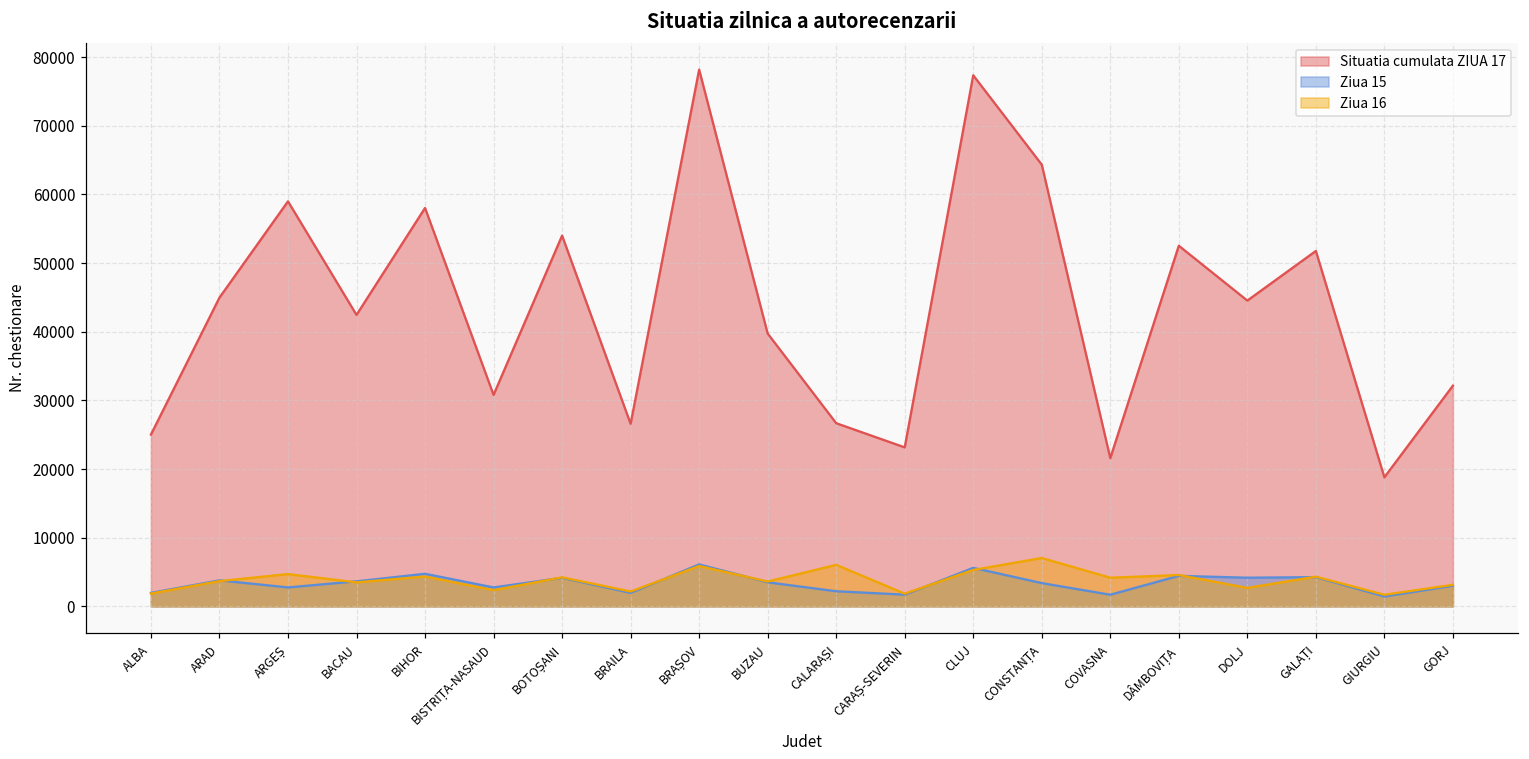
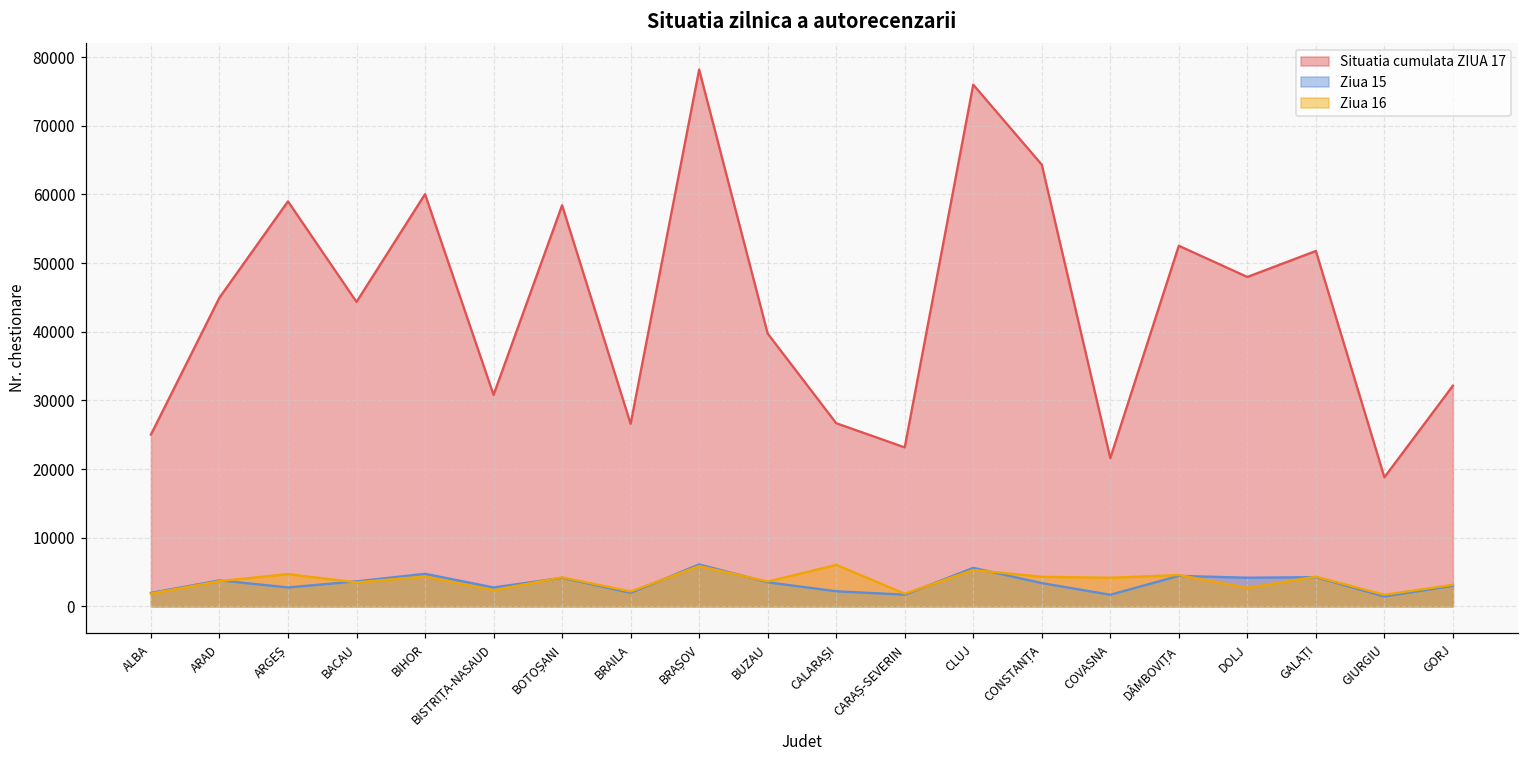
Situatia cumulata ZIUA 17, BACAU: 42000 -> 44000
Situatia cumulata ZIUA 17, BIHOR: 58000 -> 60000
Situatia cumulata ZIUA 17, BOTOȘANI: 54000 -> 58000
Situatia cumulata ZIUA 17, CLUJ: 77000 -> 76000
Ziua 16, CONSTANȚA: 7000 -> 4000
Situatia cumulata ZIUA 17, DOLJ: 45000 -> 48000
